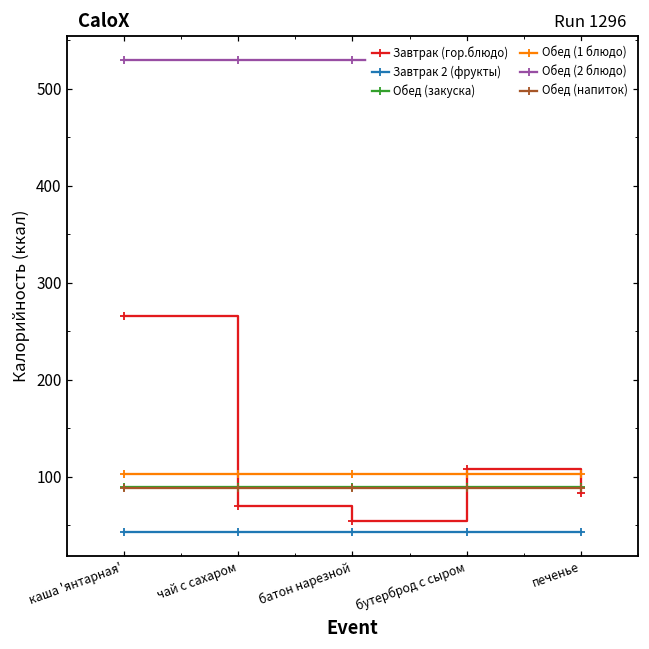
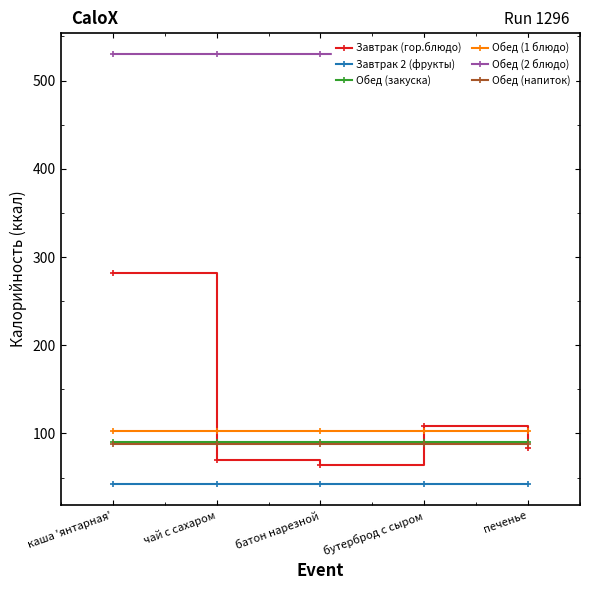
Завтрак (гор.блюдо), каша 'янтарная': 270 -> 280
Завтрак (гор.блюдо), батон нарезной: 50 -> 60
